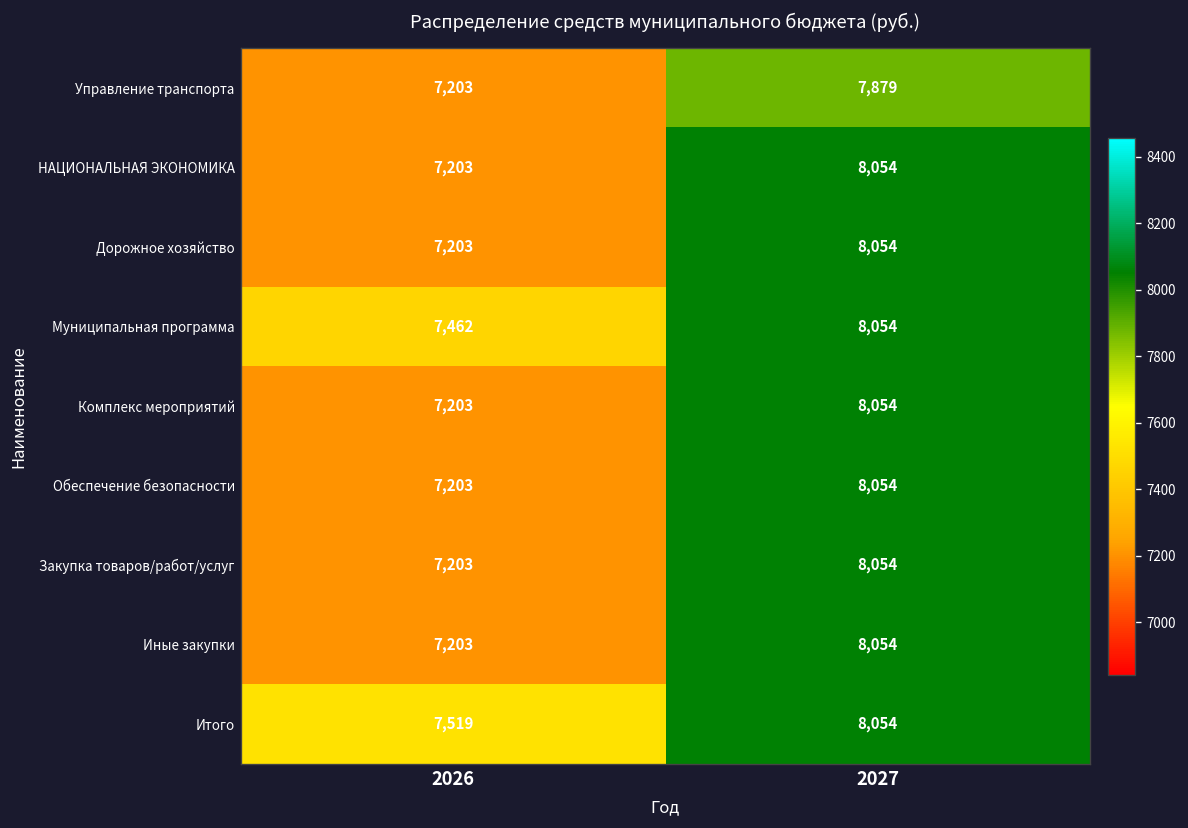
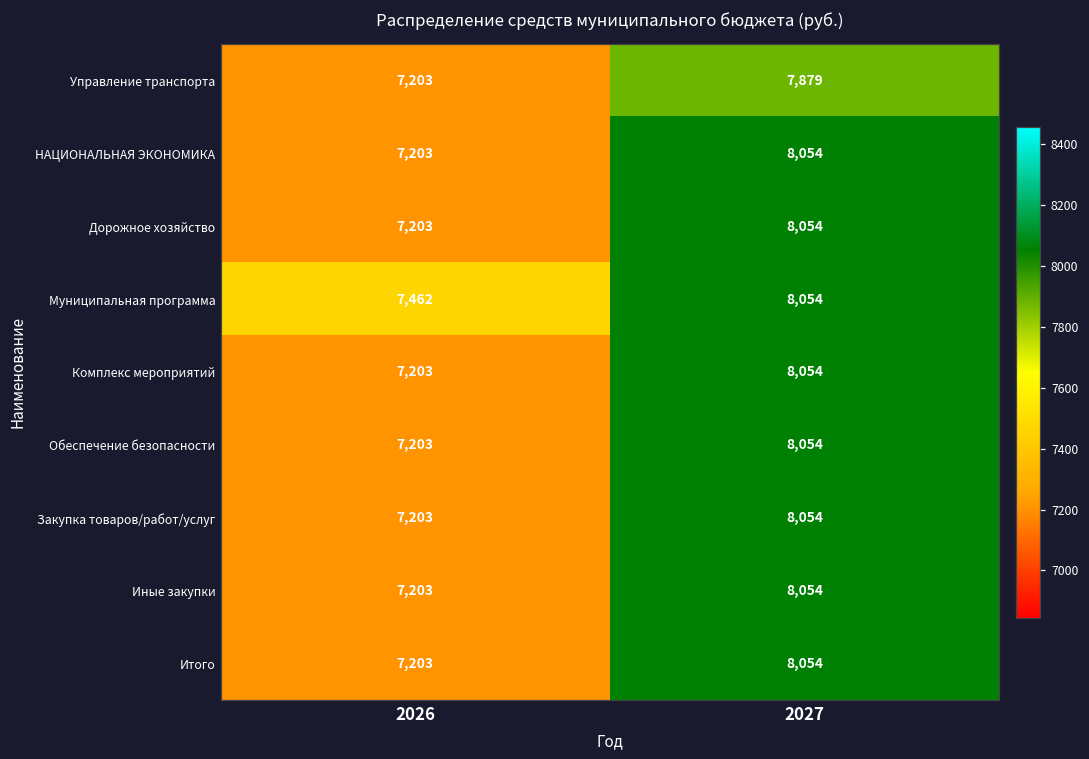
Итого, 2026: 7,519 -> 7,203
